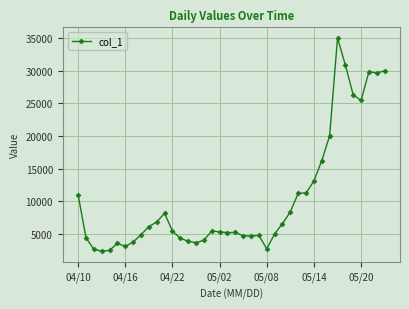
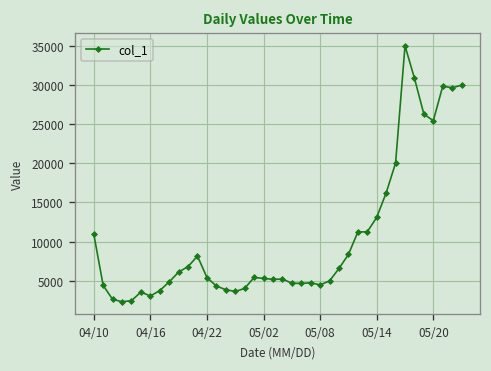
05/08: 3000 -> 4000
